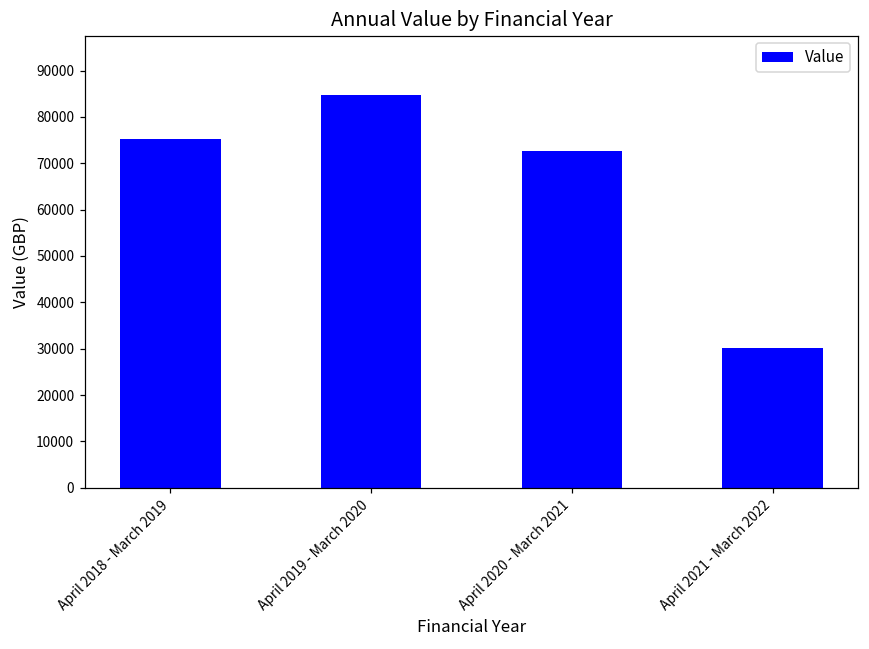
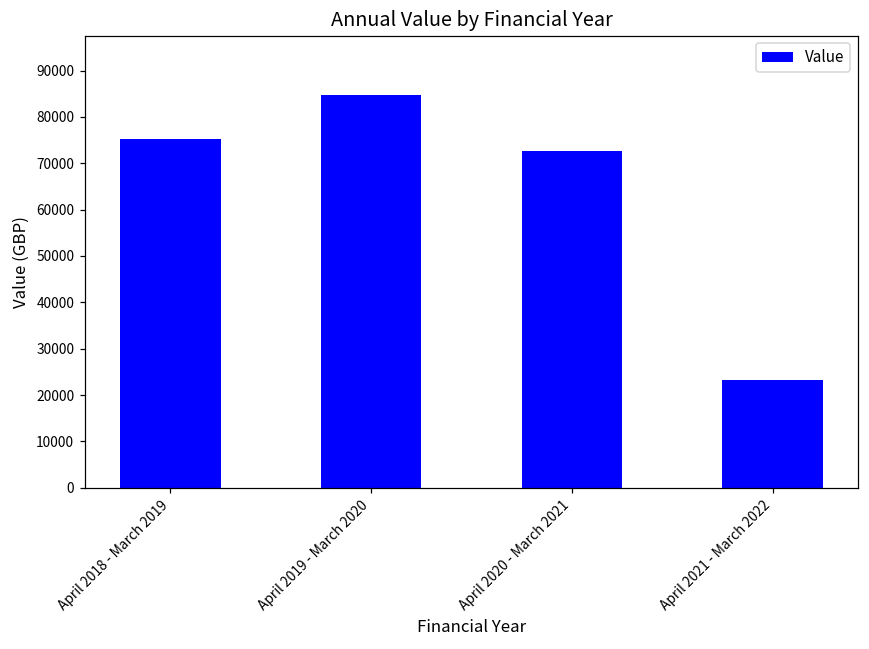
April 2021 - March 2022: 30000 -> 23000
